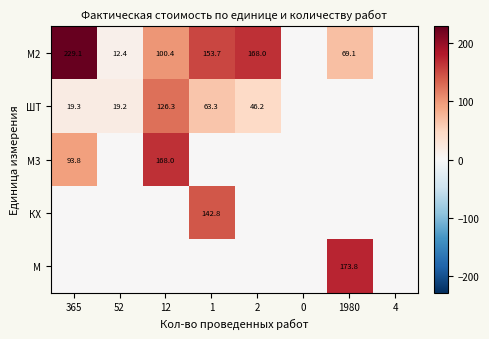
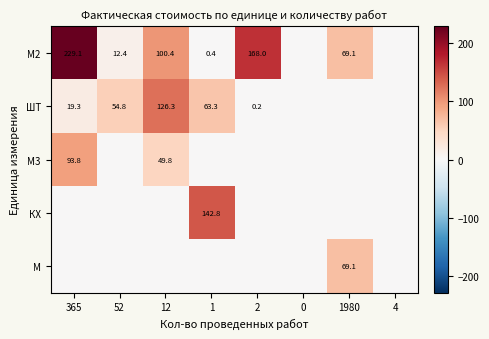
М2, 1: 153.7 -> 0.4
ШТ, 52: 19.2 -> 54.8
ШТ, 2: 46.2 -> 0.2
М3, 12: 168.0 -> 49.8
М, 1980: 173.8 -> 69.1
